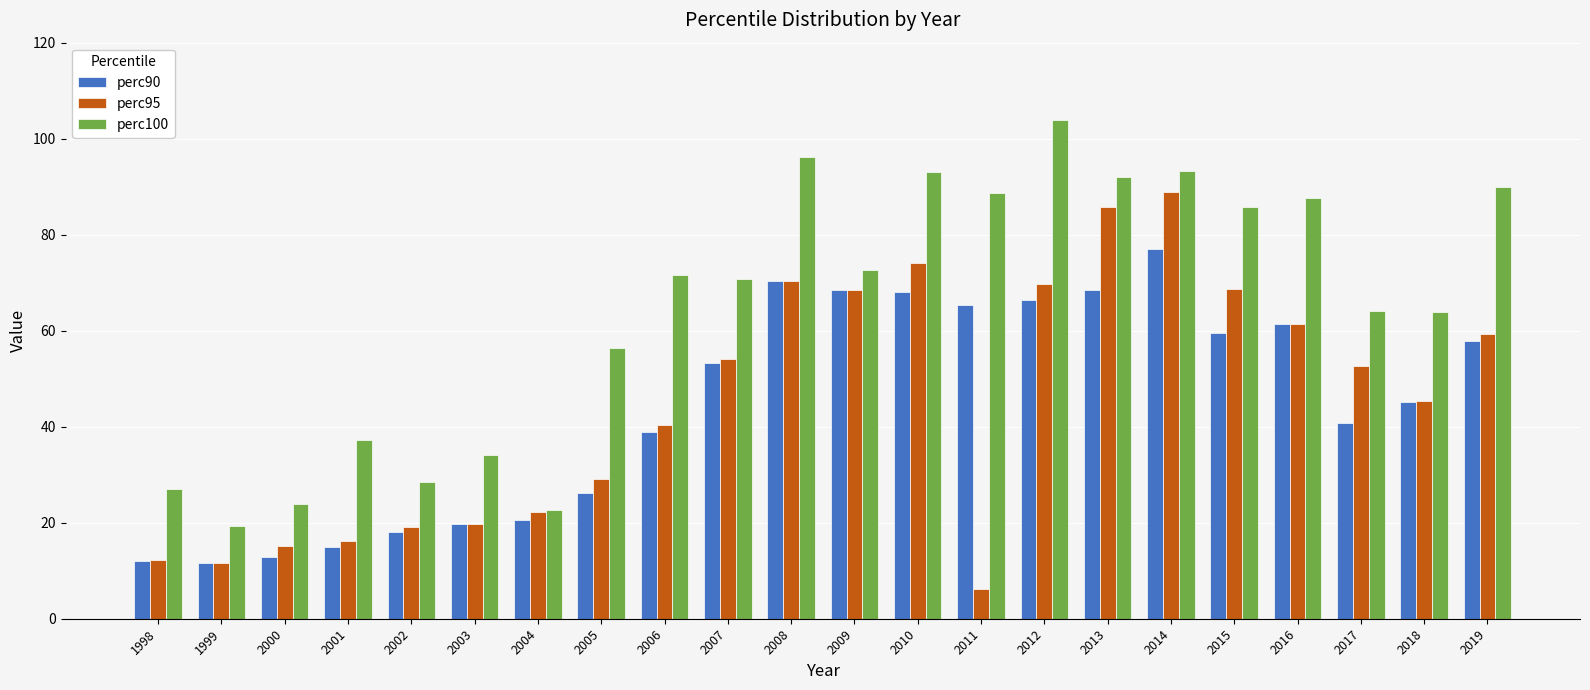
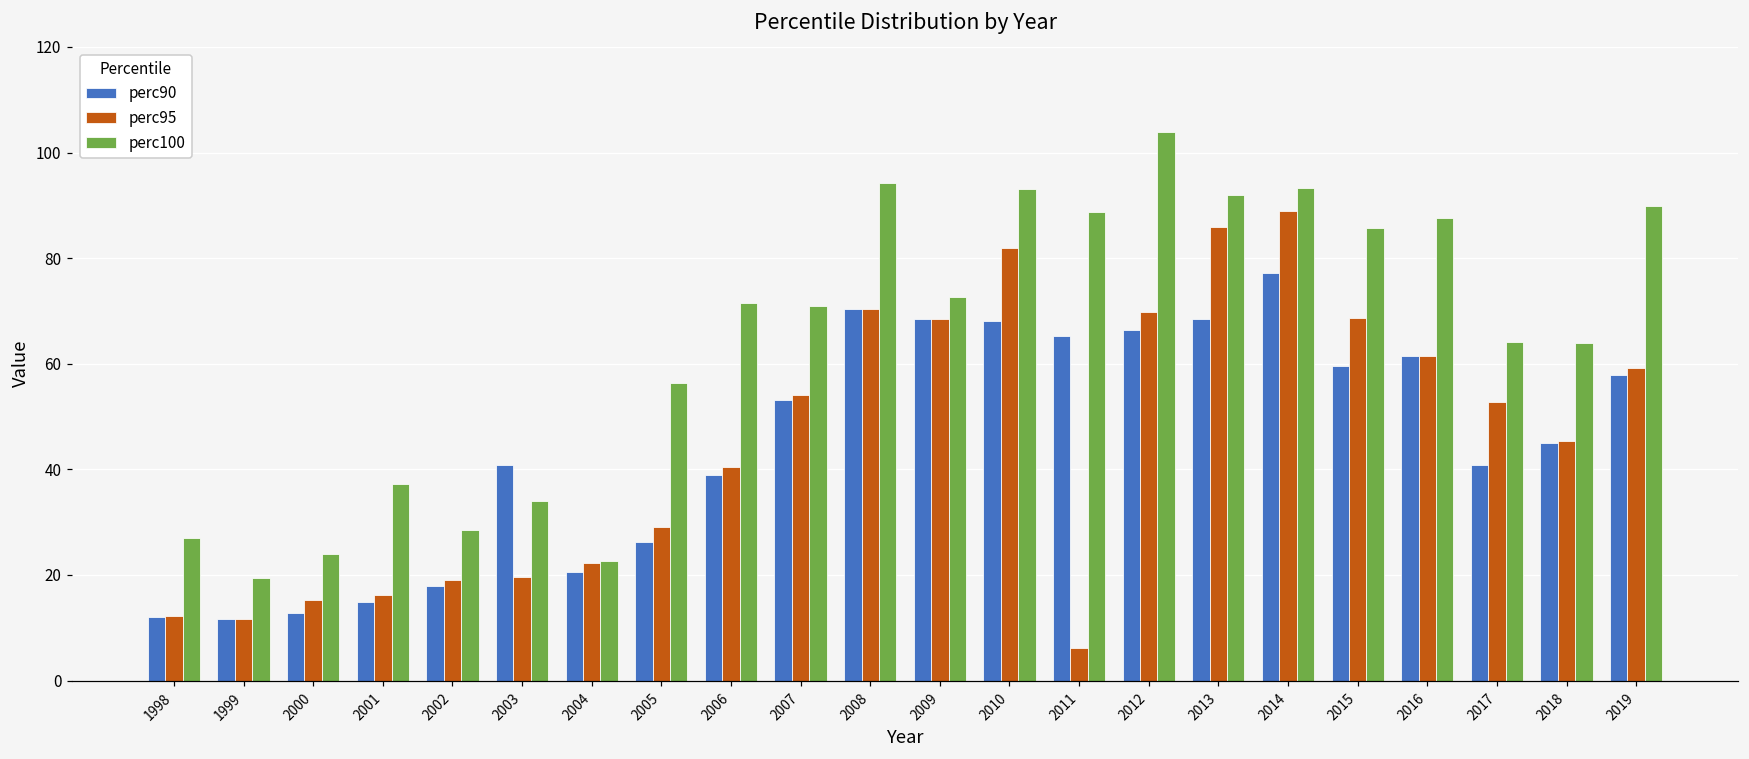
perc90, 2003: 20 -> 41
perc100, 2008: 96 -> 94
perc95, 2010: 74 -> 82
